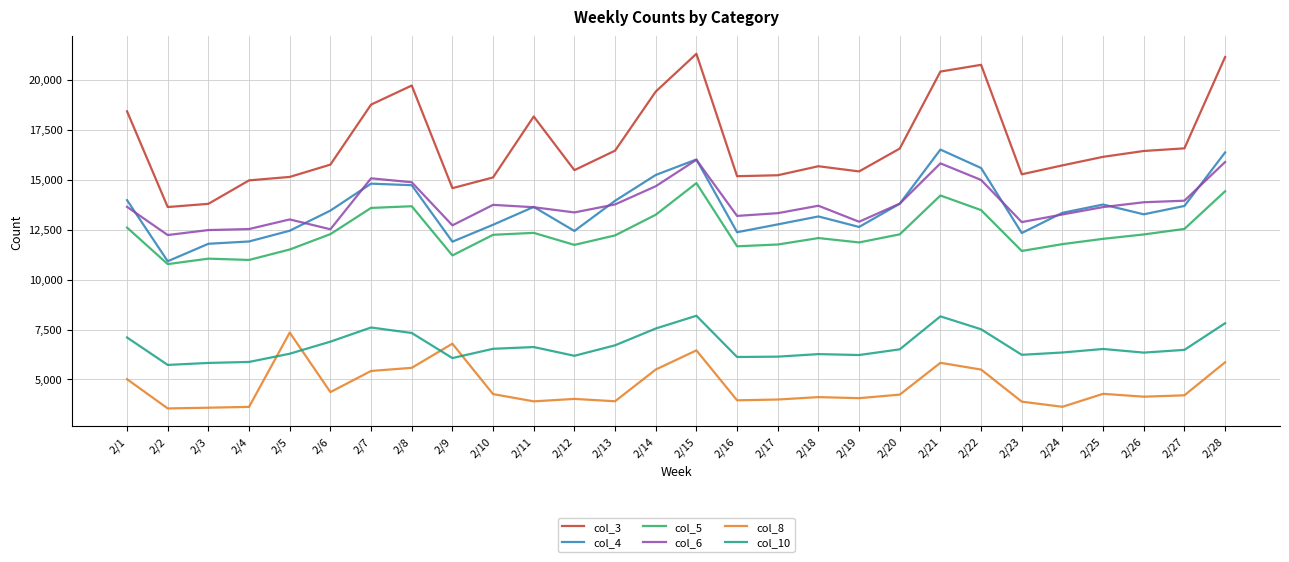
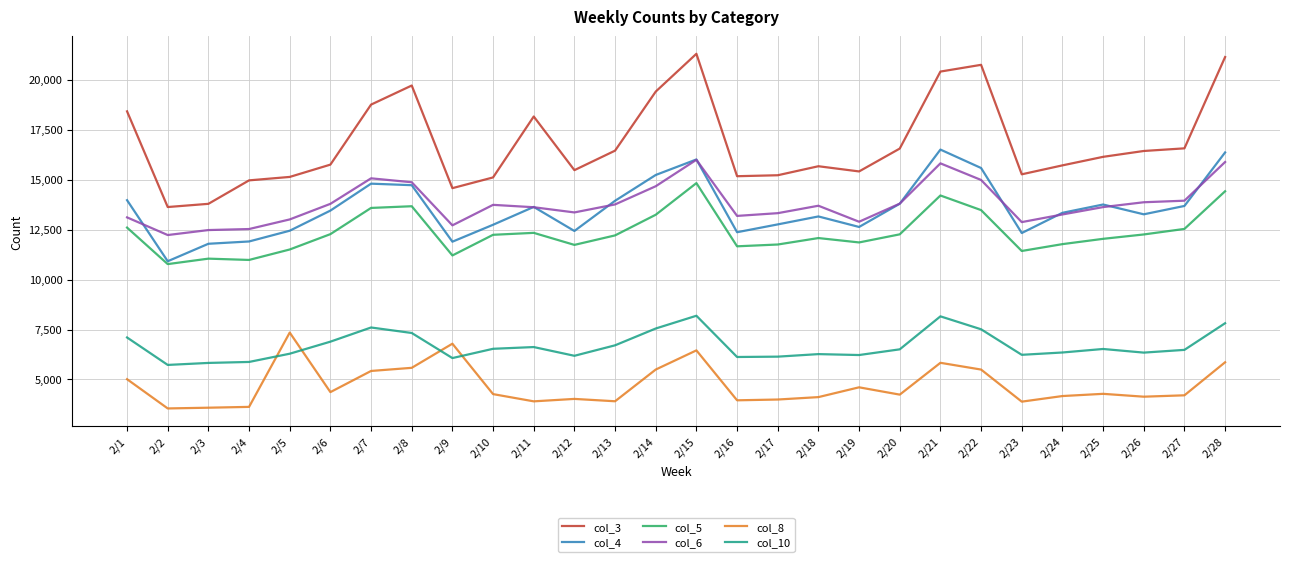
col_6, 2/1: 13,600 -> 13,100
col_6, 2/6: 12,500 -> 13,800
col_8, 2/19: 4,100 -> 4,600
col_8, 2/24: 3,600 -> 4,200
